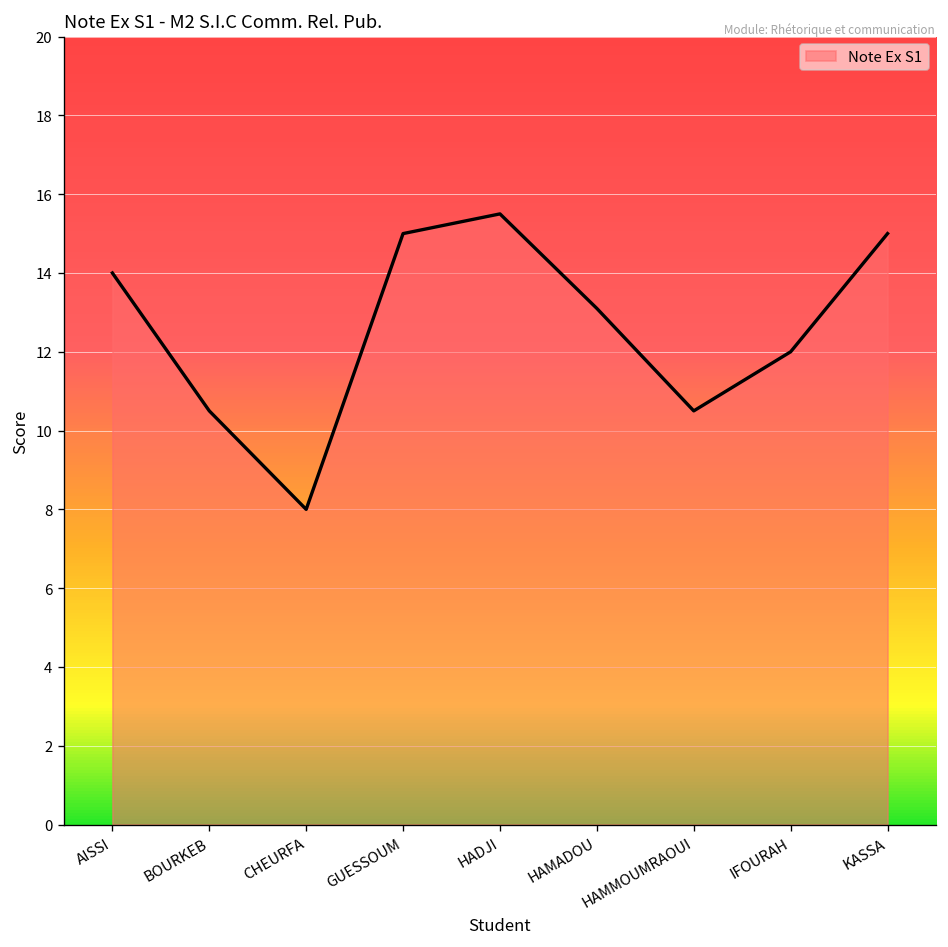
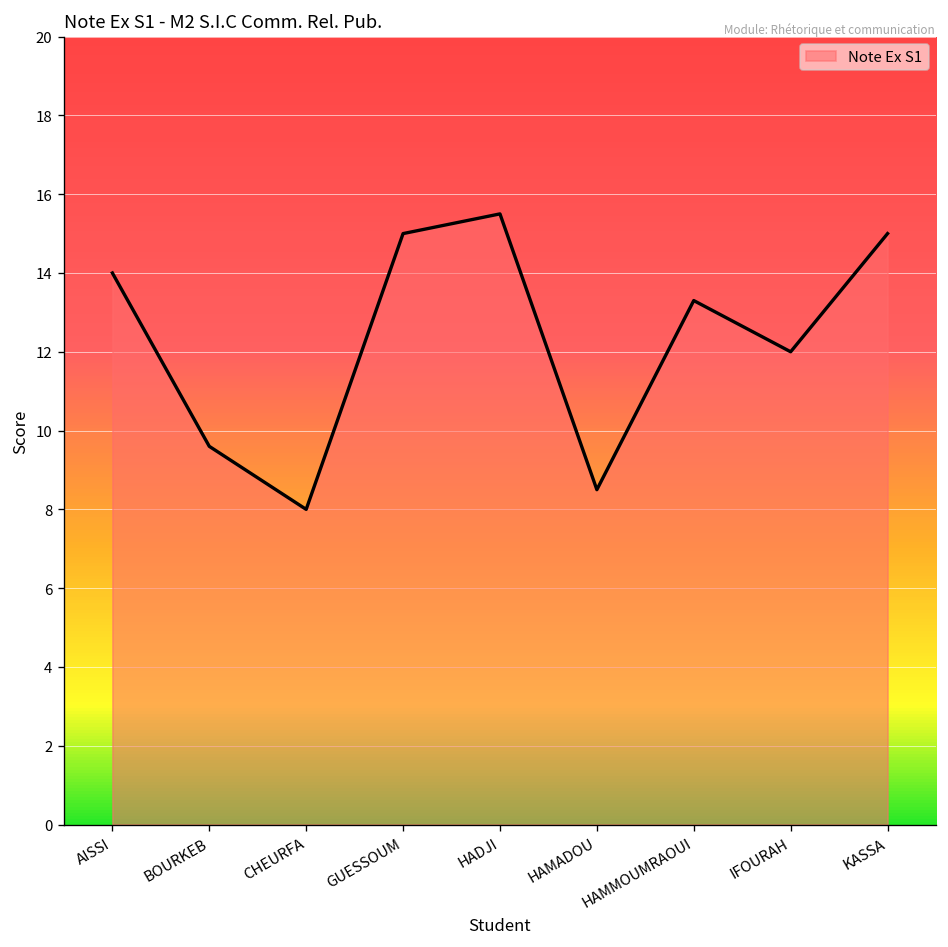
BOURKEB: 10.5 -> 9.6
HAMADOU: 13.1 -> 8.5
HAMMOUMRAOUI: 10.5 -> 13.3
